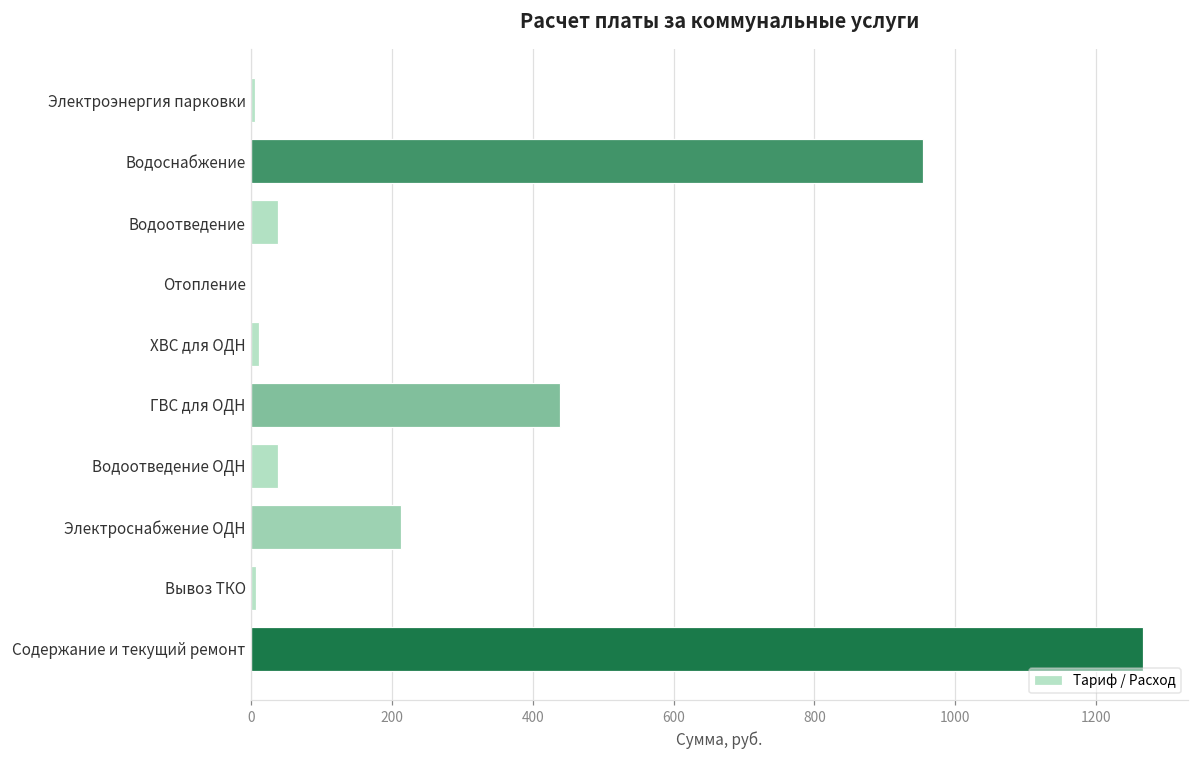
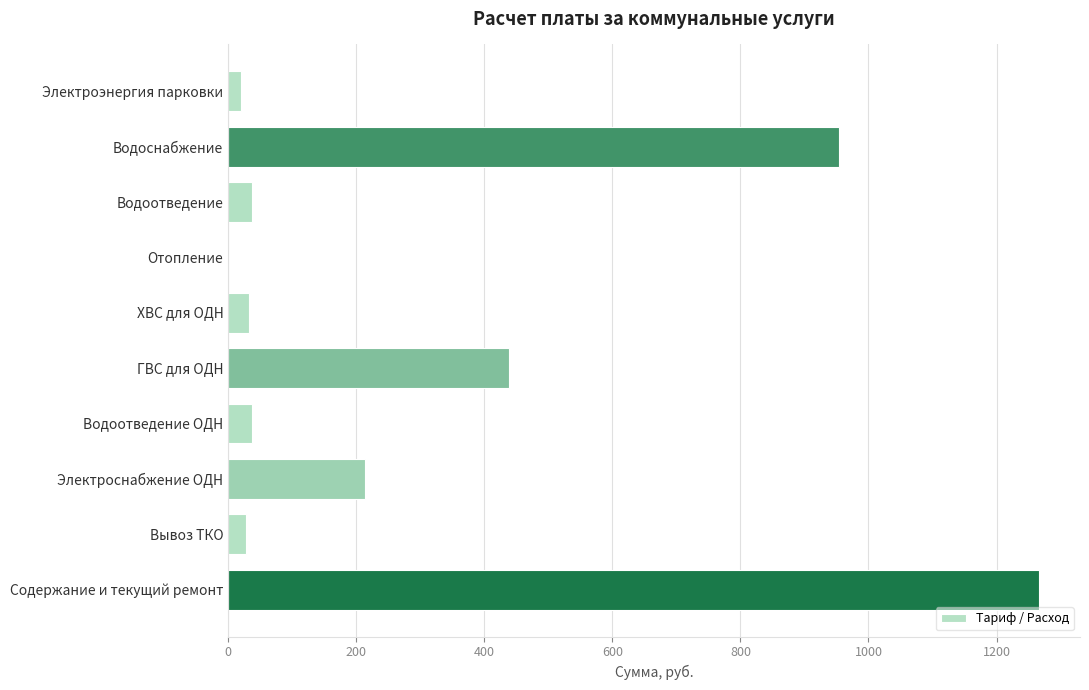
Электроэнергия парковки: 10 -> 20
ХВС для ОДН: 10 -> 30
Вывоз ТКО: 10 -> 30
